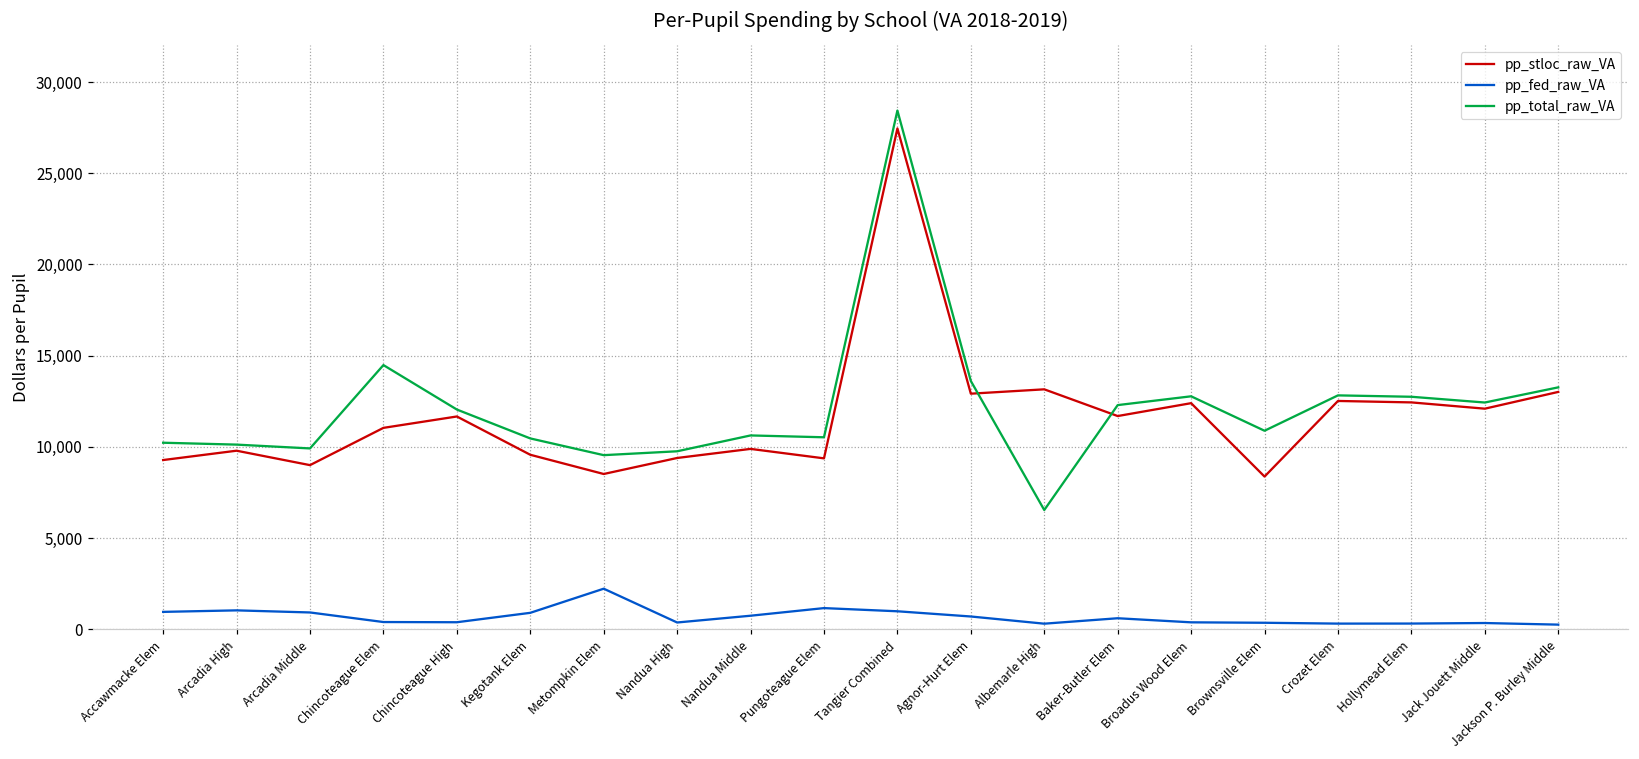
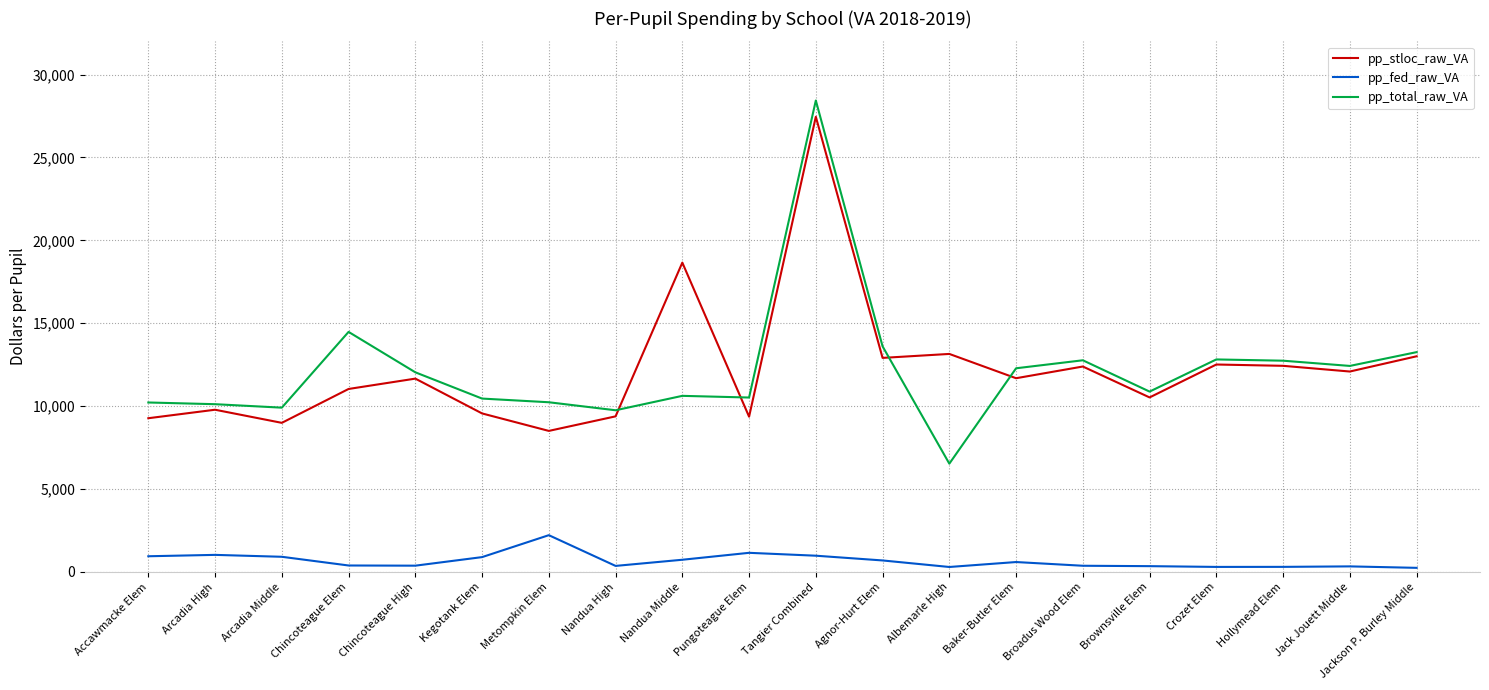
pp_total_raw_VA, Metompkin Elem: 9,500 -> 10,200
pp_stloc_raw_VA, Nandua Middle: 9,900 -> 18,700
pp_stloc_raw_VA, Brownsville Elem: 8,400 -> 10,500
